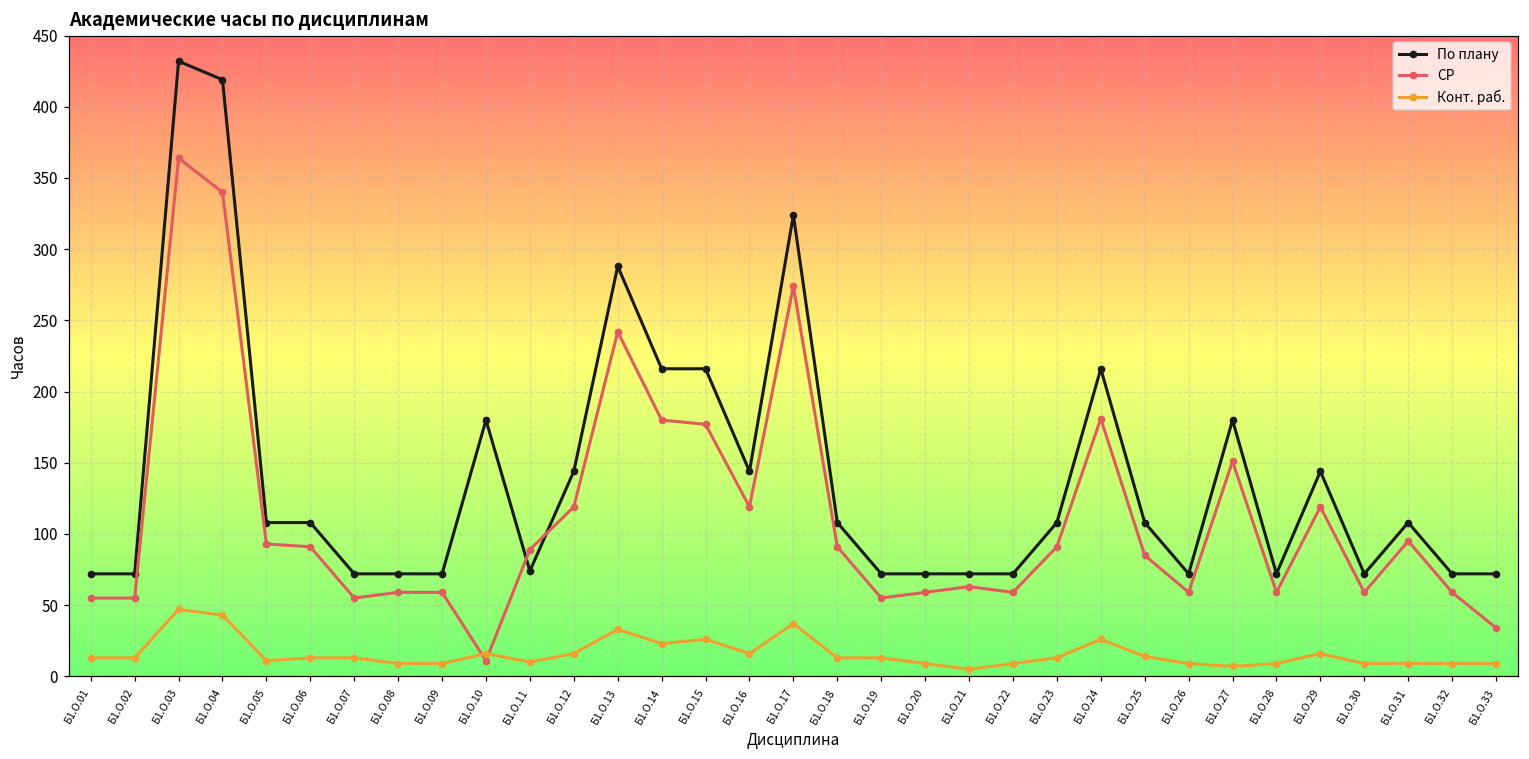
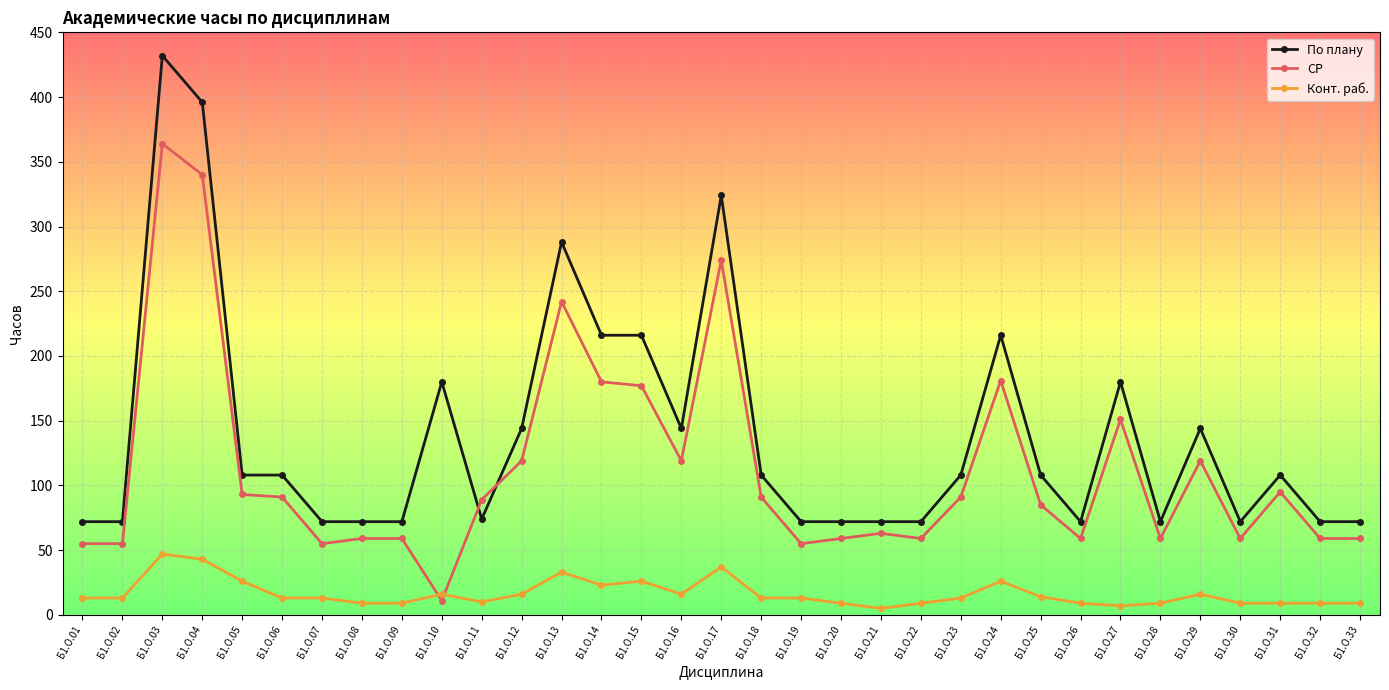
По плану, Б1.О.04: 419 -> 396
Конт. раб., Б1.О.05: 11 -> 26
СР, Б1.О.33: 34 -> 59
